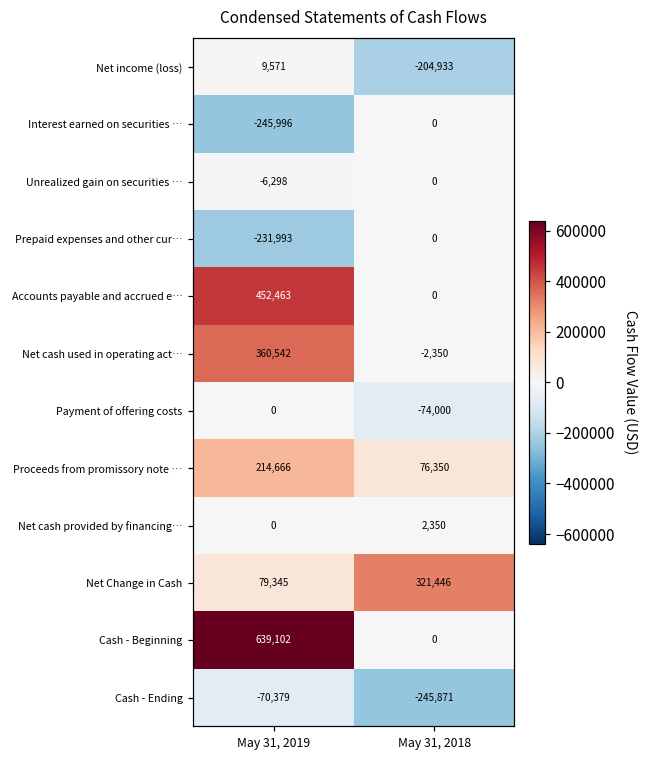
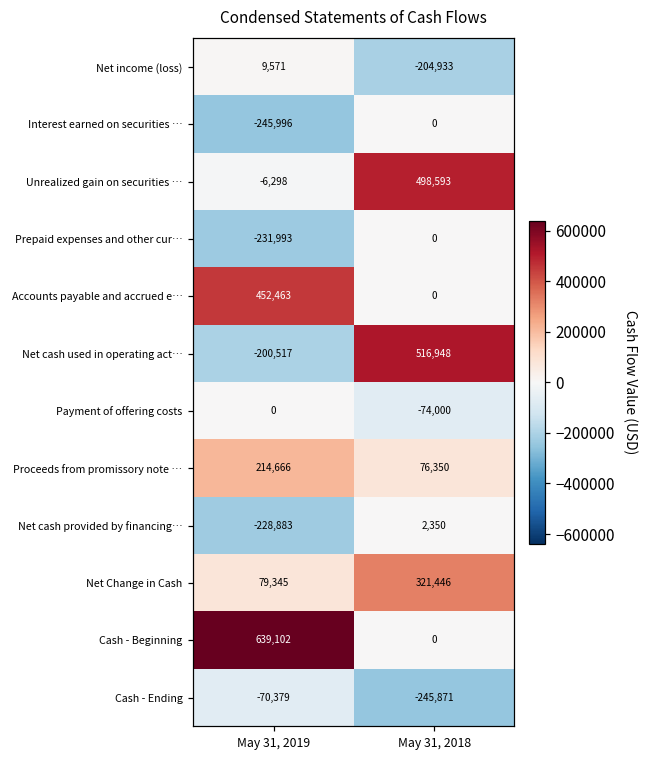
Unrealized gain on securities …, May 31, 2018: 0 -> 498,593
Net cash used in operating act…, May 31, 2019: 360,542 -> -200,517
Net cash used in operating act…, May 31, 2018: -2,350 -> 516,948
Net cash provided by financing…, May 31, 2019: 0 -> -228,883
